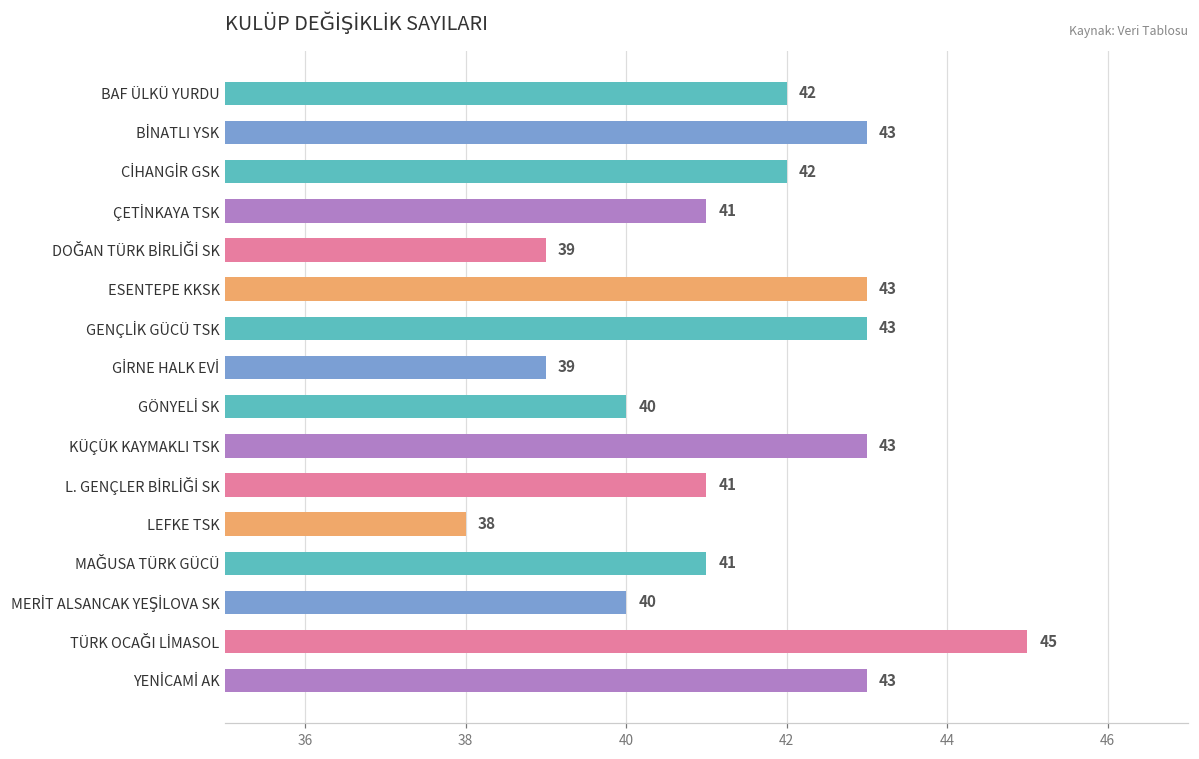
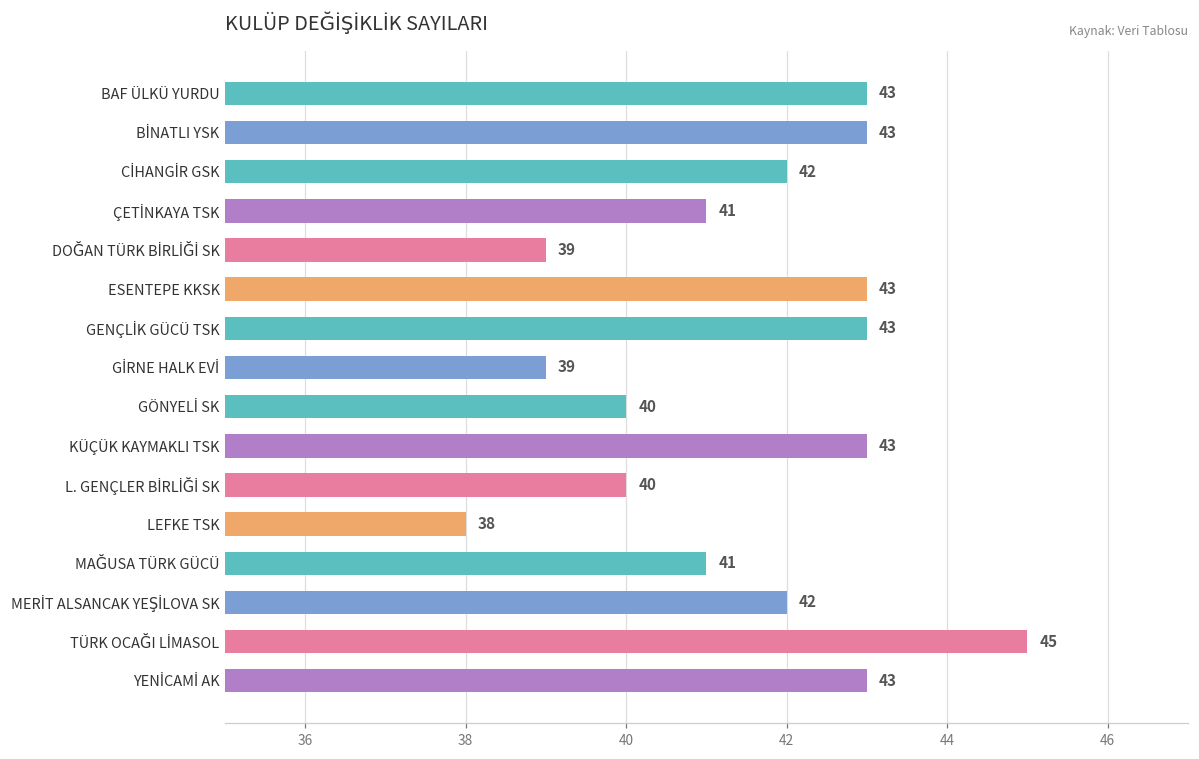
BAF ÜLKÜ YURDU: 42 -> 43
L. GENÇLER BİRLİĞİ SK: 41 -> 40
MERİT ALSANCAK YEŞİLOVA SK: 40 -> 42
